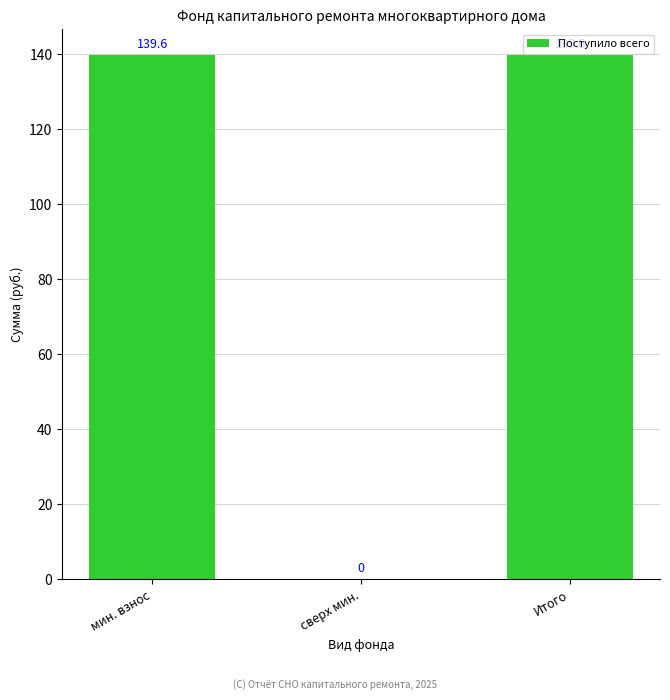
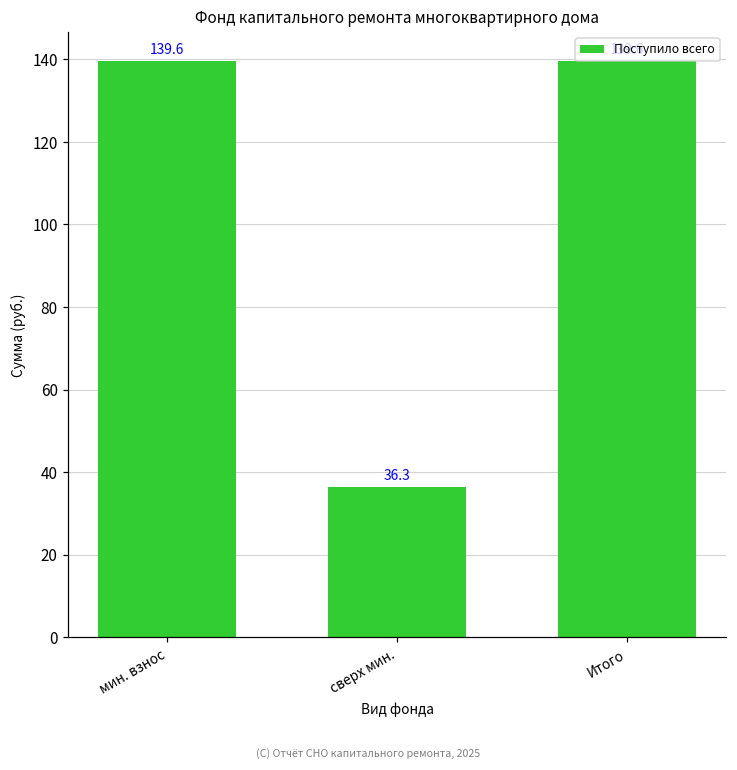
сверх мин.: 0 -> 36.3
